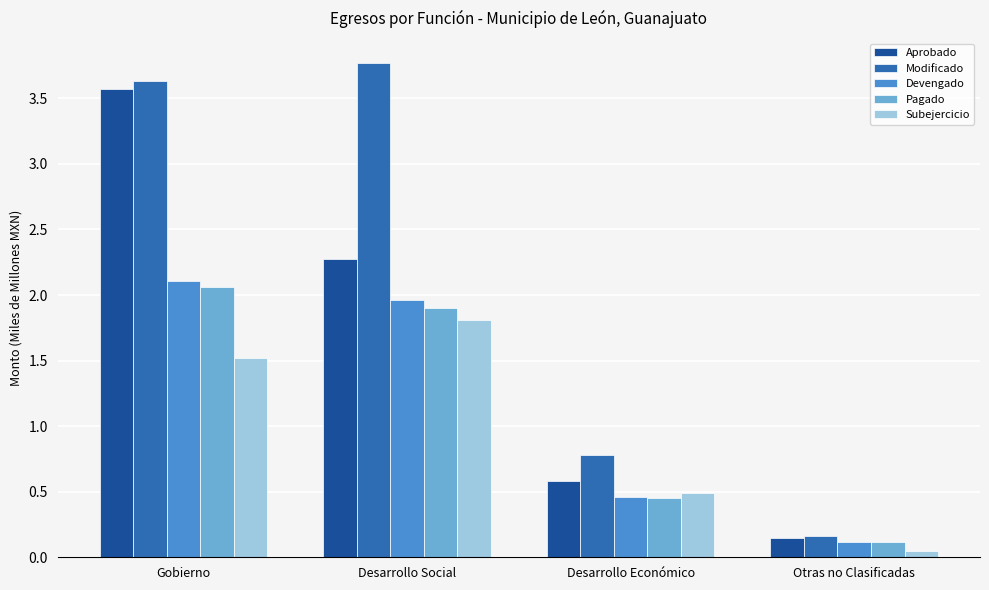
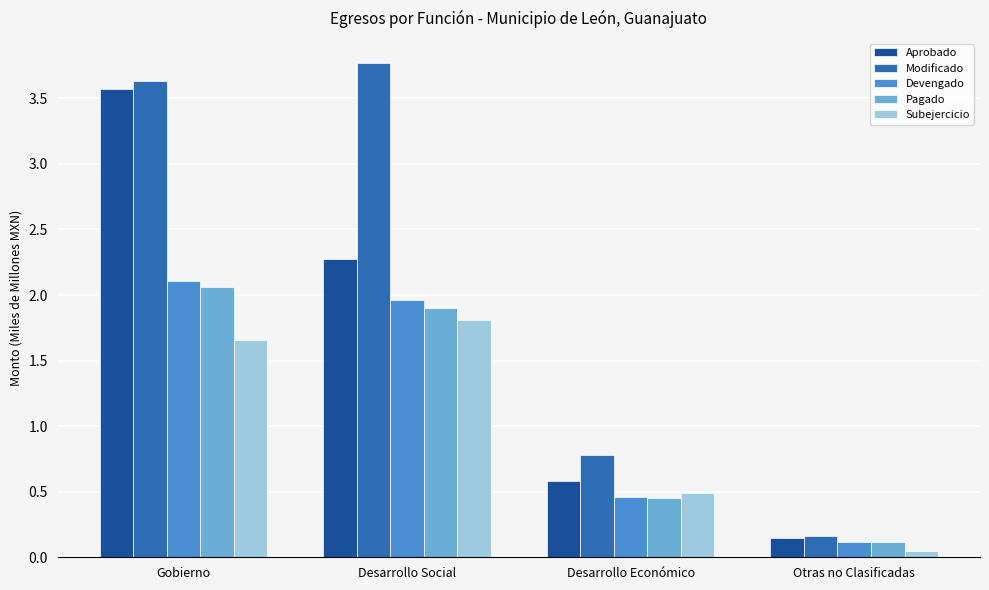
Subejercicio, Gobierno: 1.52 -> 1.66
